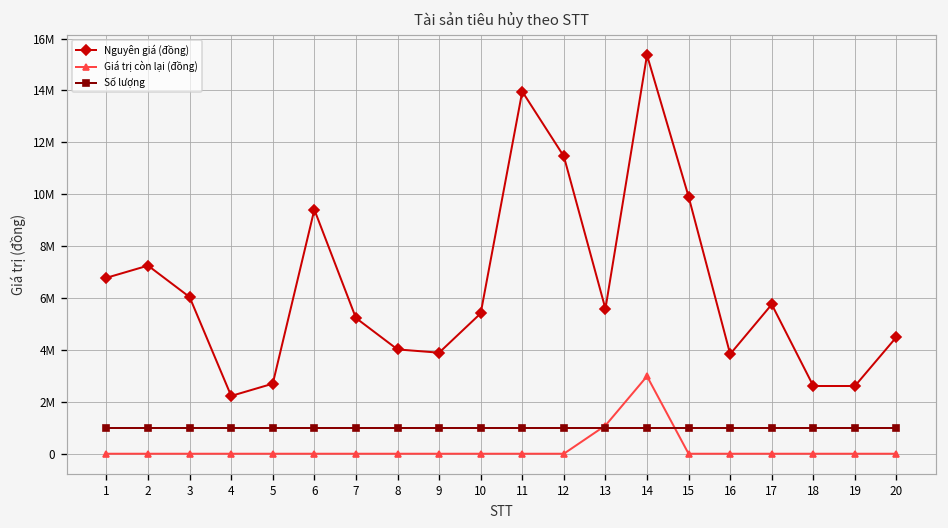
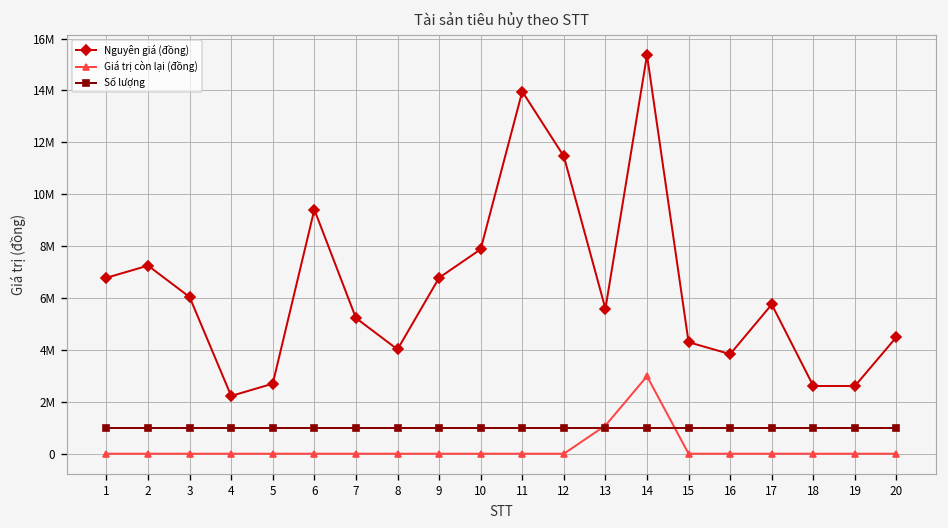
Nguyên giá (đồng), 9: 3900000 -> 6800000
Nguyên giá (đồng), 10: 5400000 -> 7900000
Nguyên giá (đồng), 15: 9900000 -> 4300000
